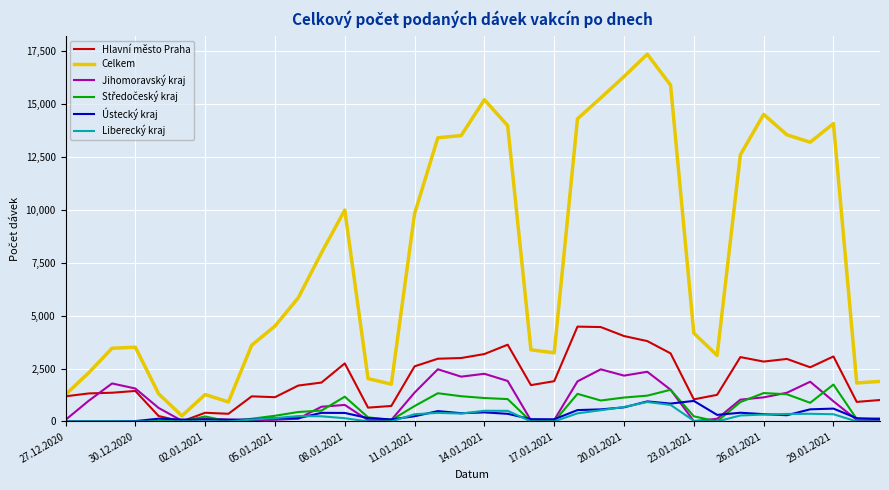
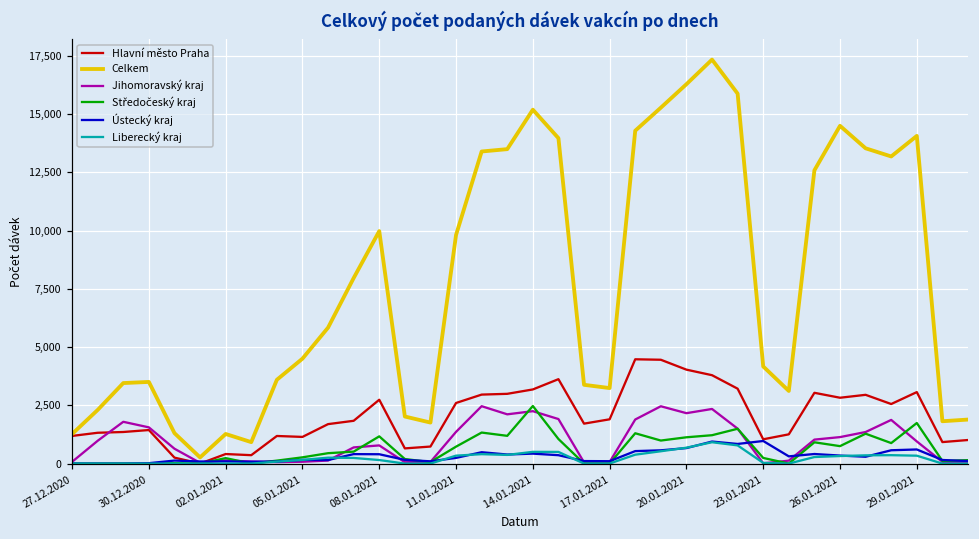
Středočeský kraj, 14.01.2021: 1,100 -> 2,500
Středočeský kraj, 26.01.2021: 1,300 -> 700
